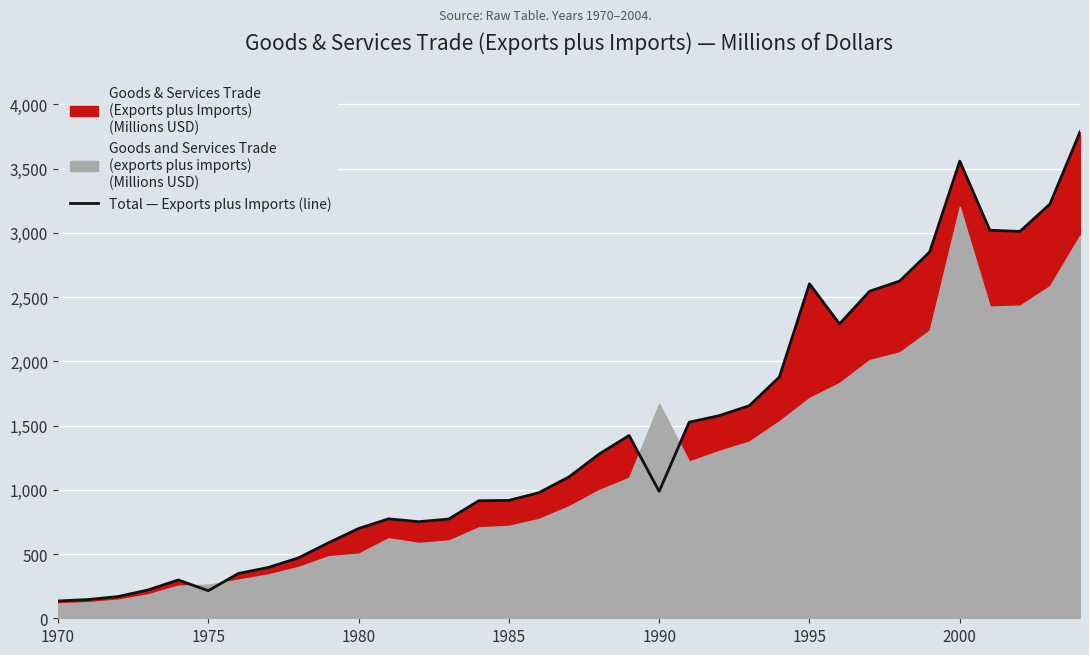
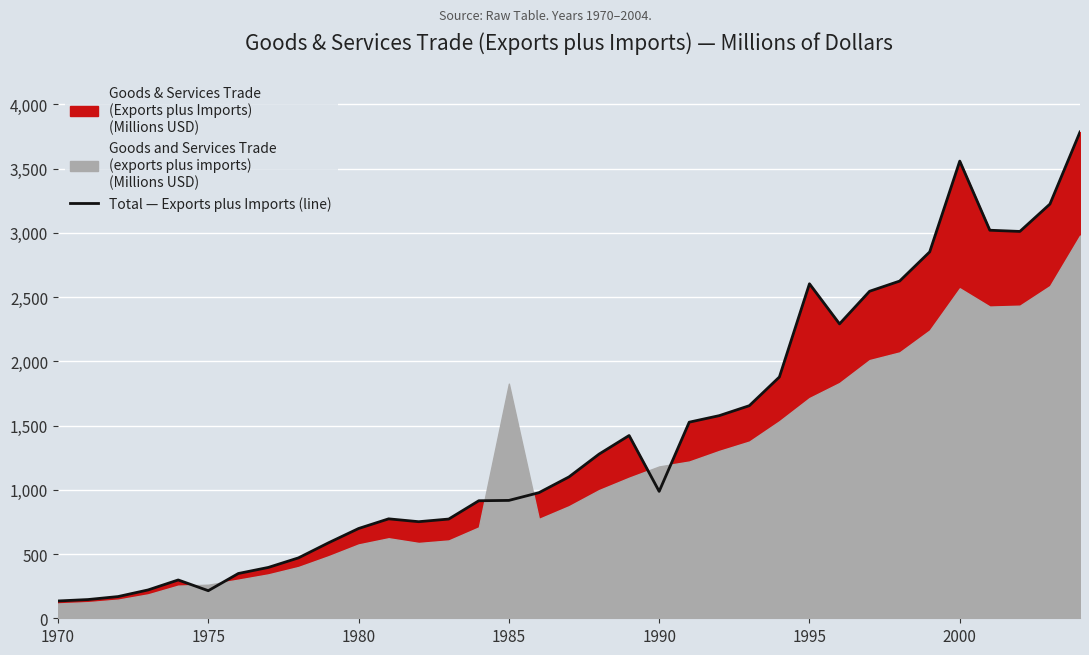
Goods and Services Trade (exports plus imports) (Millions USD), 1980: 500 -> 570
Goods and Services Trade (exports plus imports) (Millions USD), 1985: 720 -> 1,830
Goods and Services Trade (exports plus imports) (Millions USD), 1990: 1,670 -> 1,180
Goods and Services Trade (exports plus imports) (Millions USD), 2000: 3,200 -> 2,570
